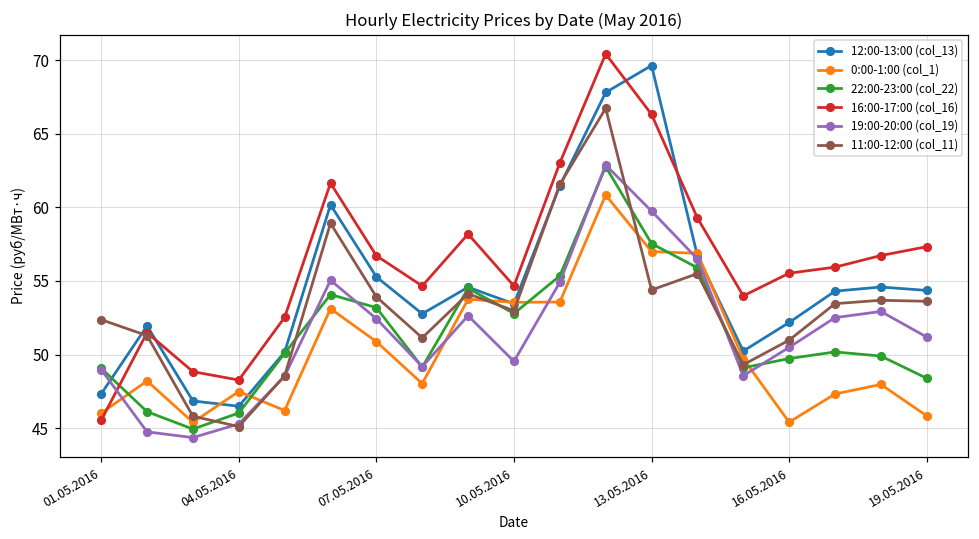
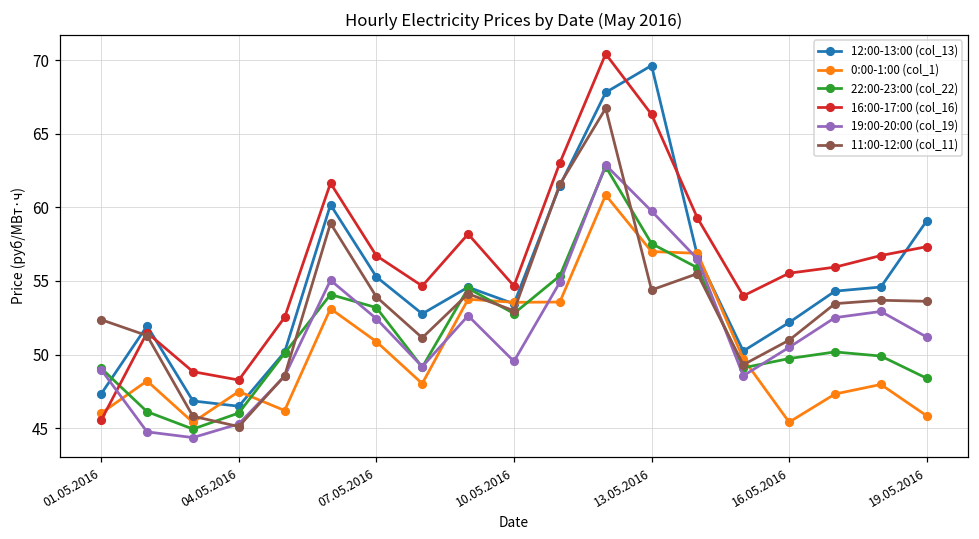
12:00-13:00 (col_13), 19.05.2016: 54.4 -> 59.1
